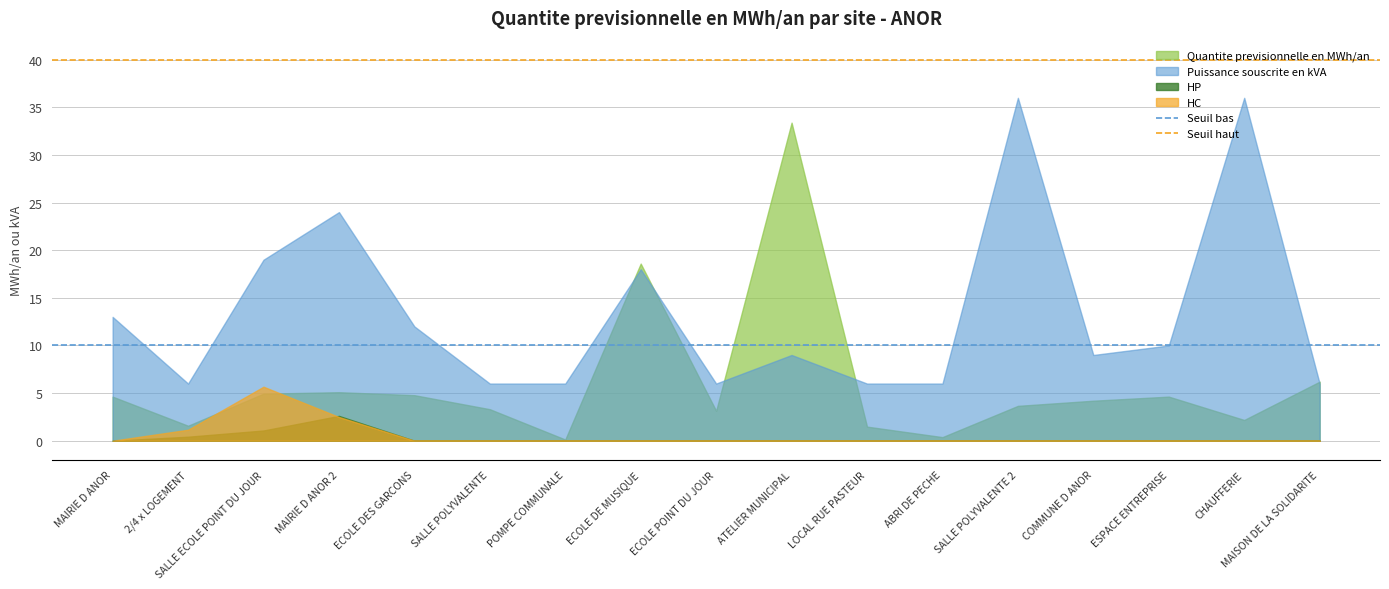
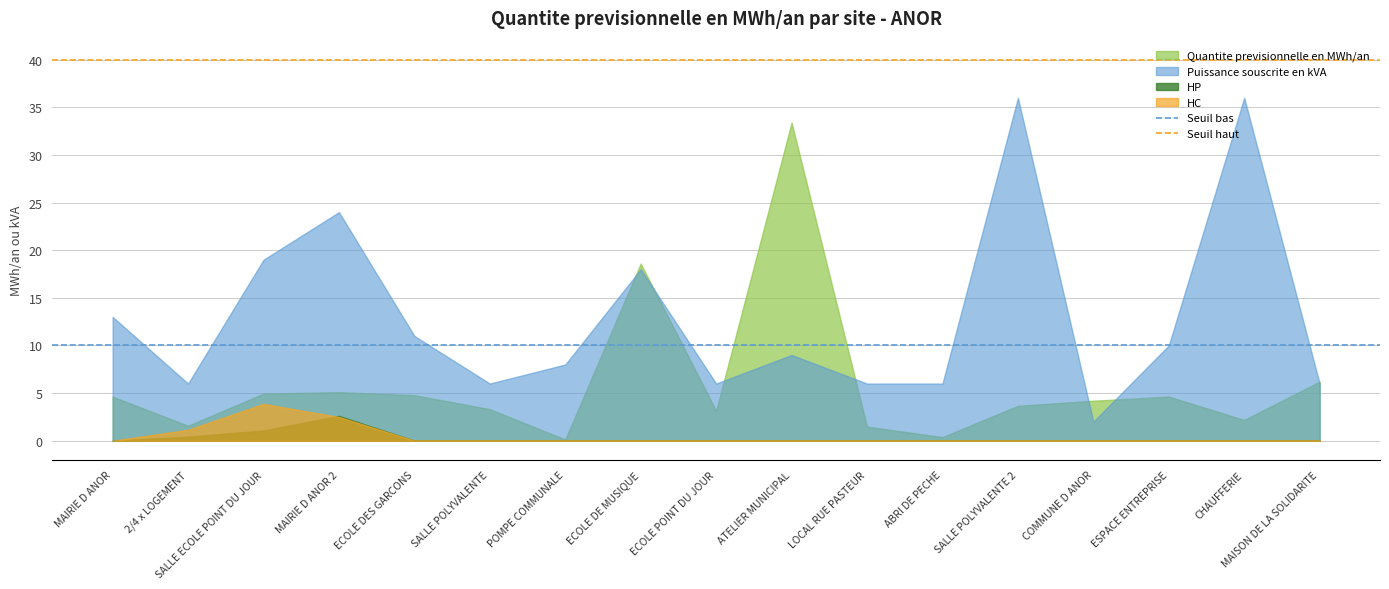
HC, SALLE ECOLE POINT DU JOUR: 6 -> 4
Puissance souscrite en kVA, ECOLE DES GARCONS: 12 -> 11
Puissance souscrite en kVA, POMPE COMMUNALE: 6 -> 8
Puissance souscrite en kVA, COMMUNE D ANOR: 9 -> 2
